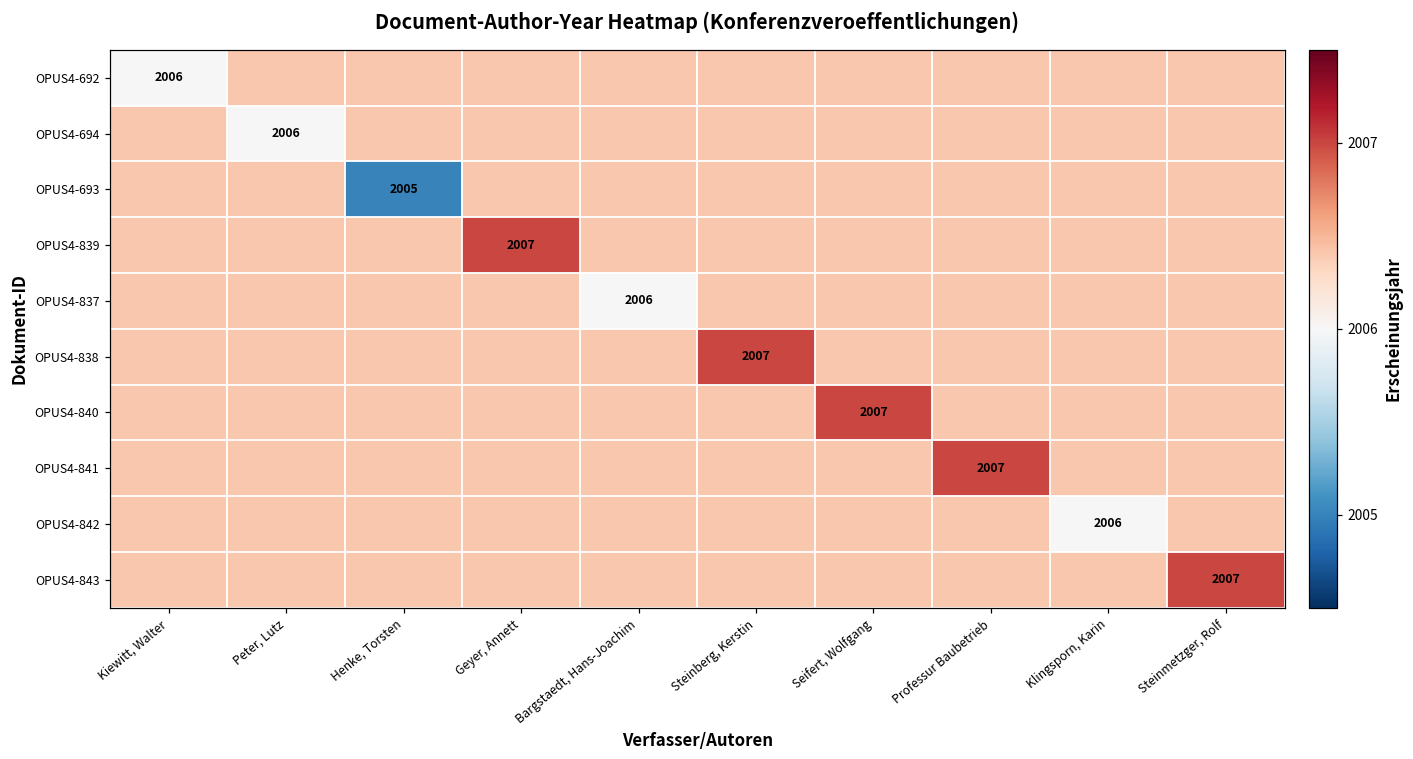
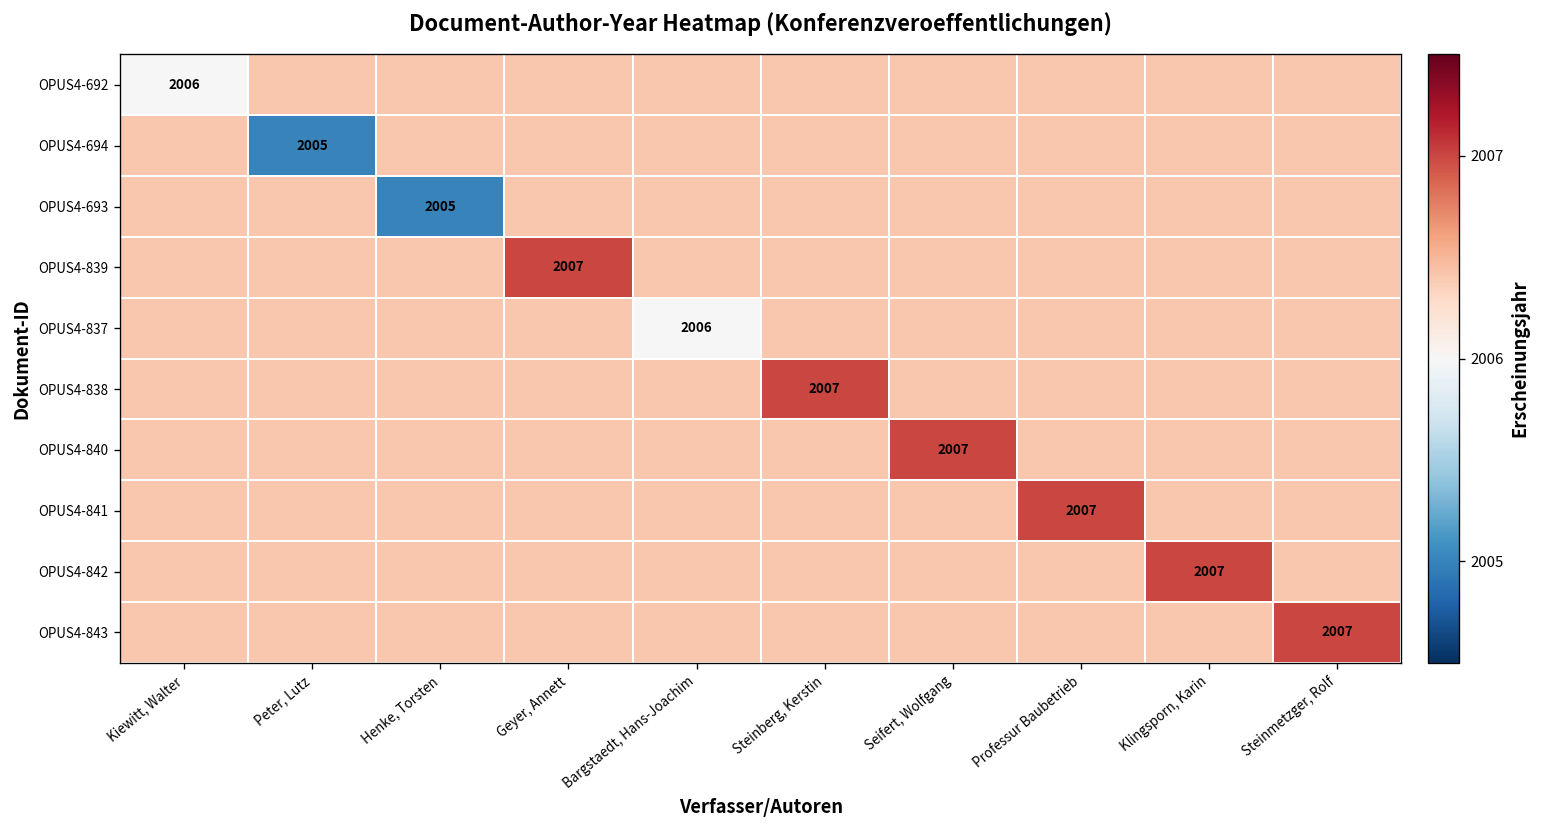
OPUS4-694, Peter, Lutz: 2006 -> 2005
OPUS4-842, Klingsporn, Karin: 2006 -> 2007
